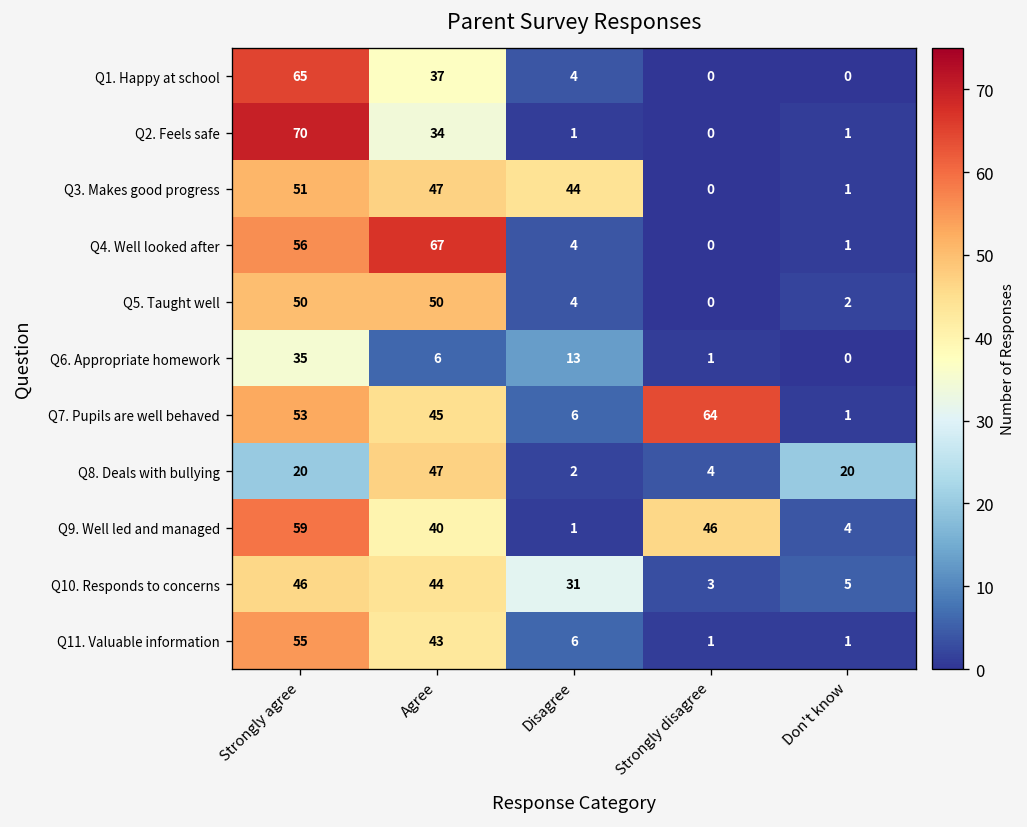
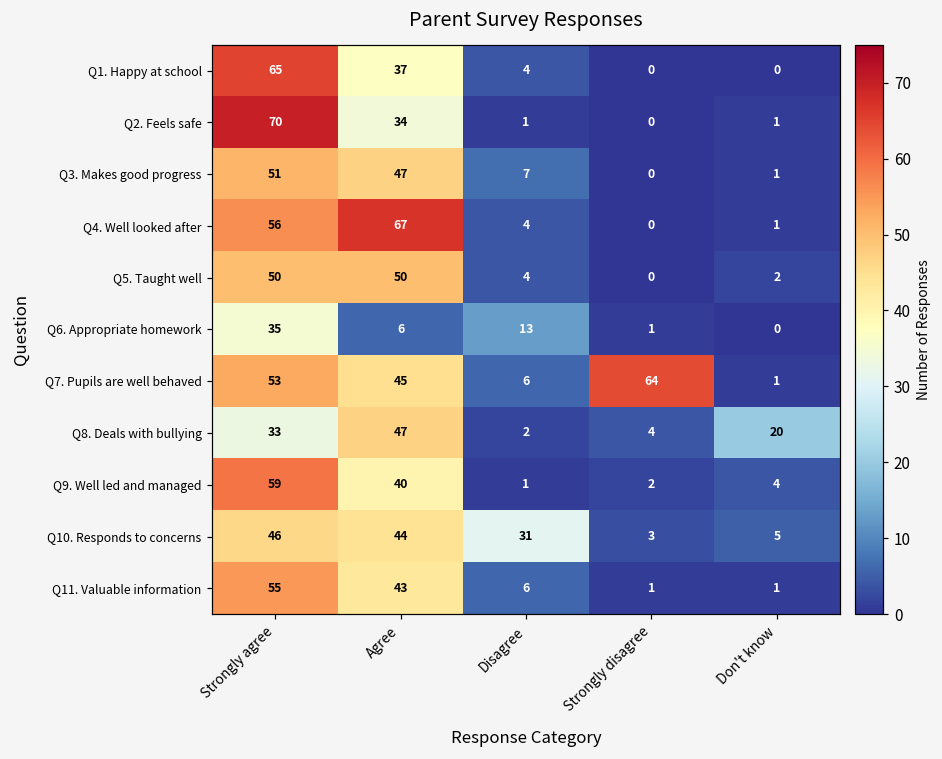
Q3. Makes good progress, Disagree: 44 -> 7
Q8. Deals with bullying, Strongly agree: 20 -> 33
Q9. Well led and managed, Strongly disagree: 46 -> 2
